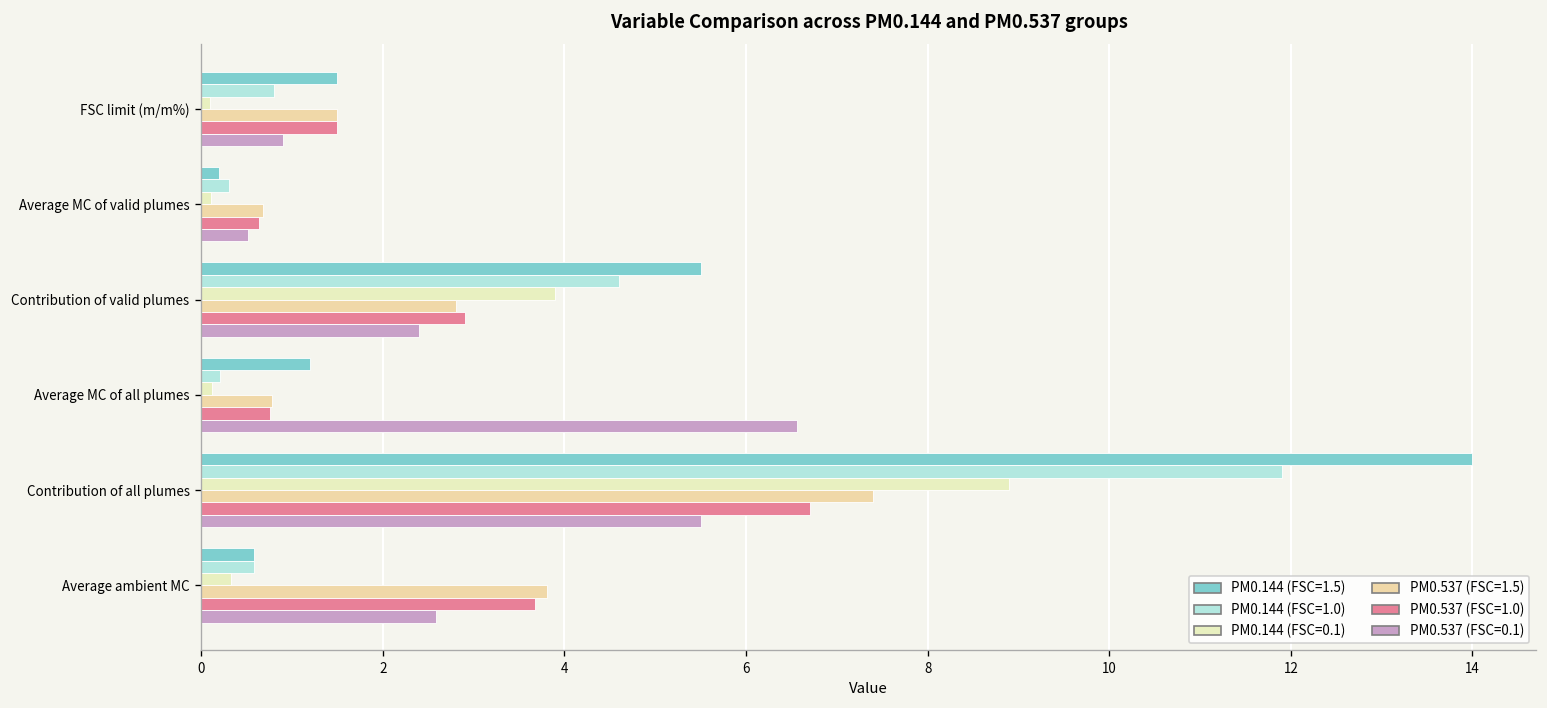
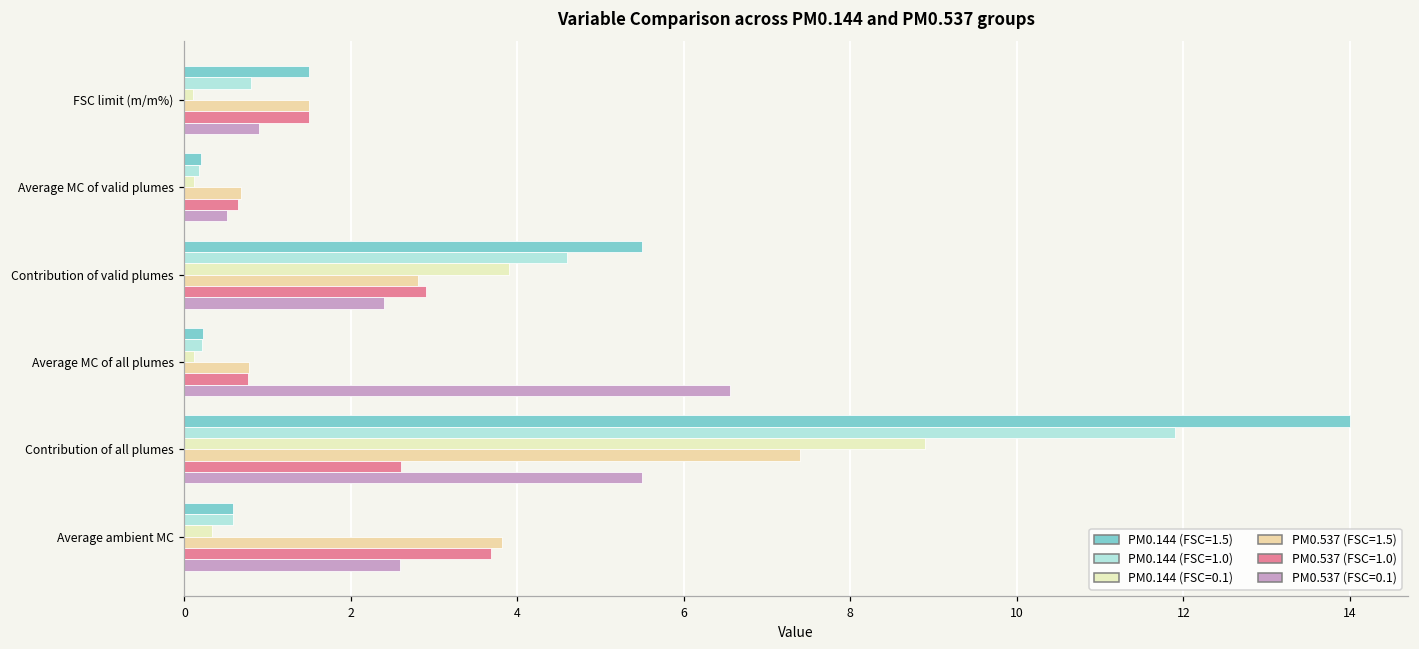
PM0.144 (FSC=1.0), Average MC of valid plumes: 0.3 -> 0.2
PM0.144 (FSC=1.5), Average MC of all plumes: 1.2 -> 0.2
PM0.537 (FSC=1.0), Contribution of all plumes: 6.7 -> 2.6
